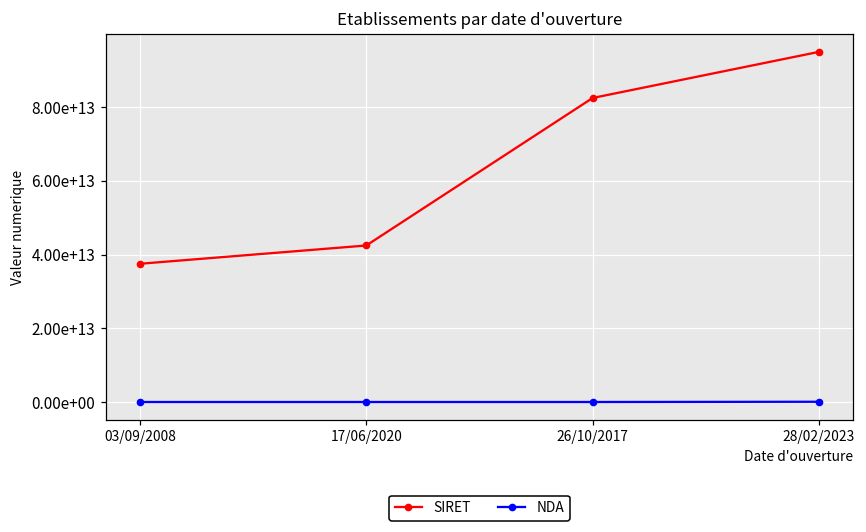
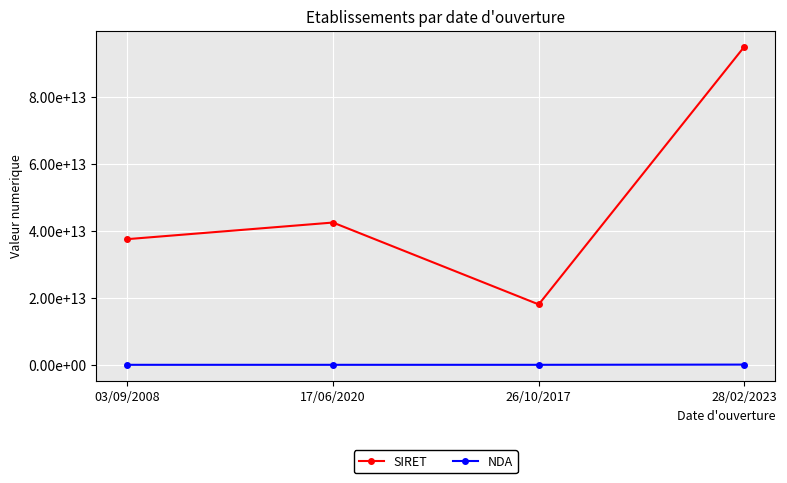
SIRET, 26/10/2017: 82000000000000 -> 18000000000000
